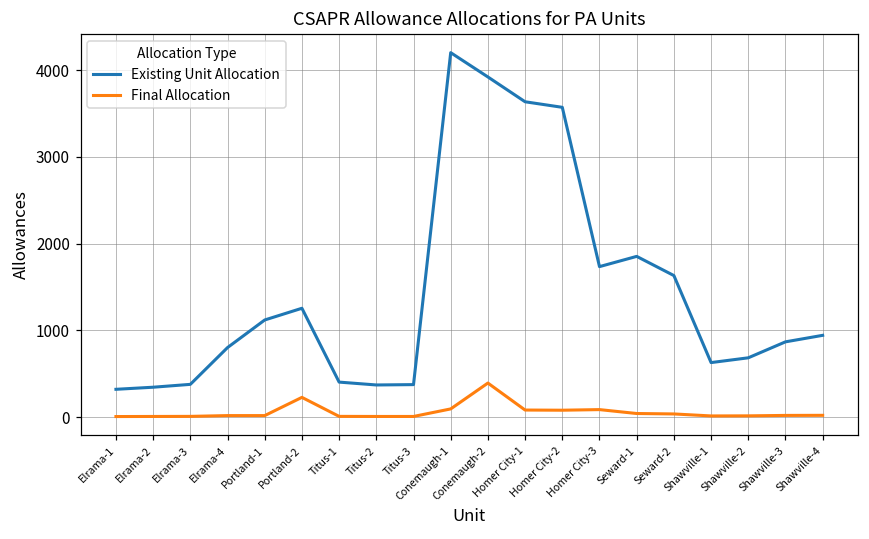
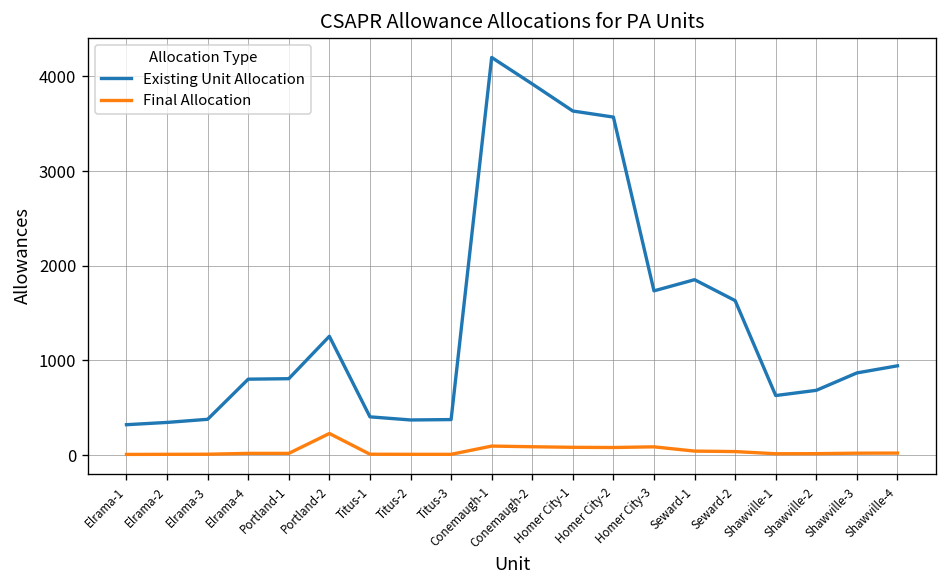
Existing Unit Allocation, Portland-1: 1100 -> 800
Final Allocation, Conemaugh-2: 400 -> 100
